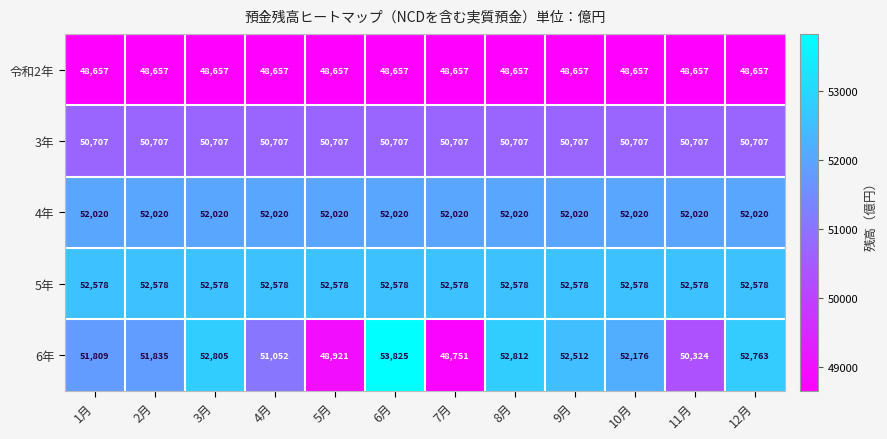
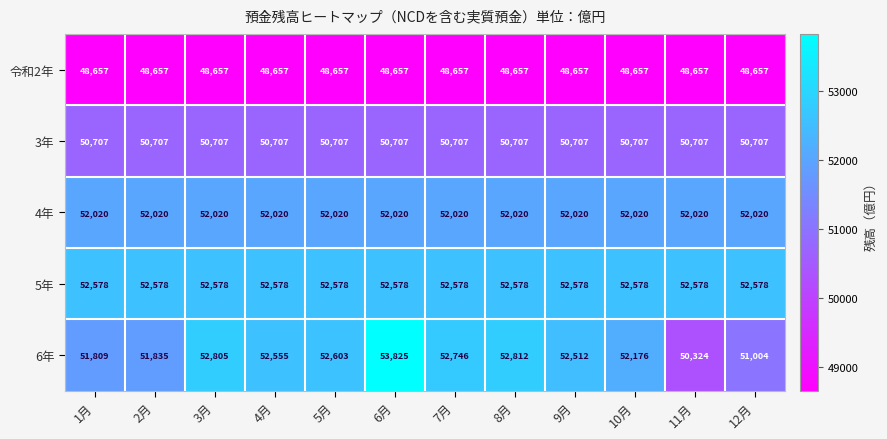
6年, 4月: 51,052 -> 52,555
6年, 5月: 48,921 -> 52,603
6年, 7月: 48,751 -> 52,746
6年, 12月: 52,763 -> 51,004
